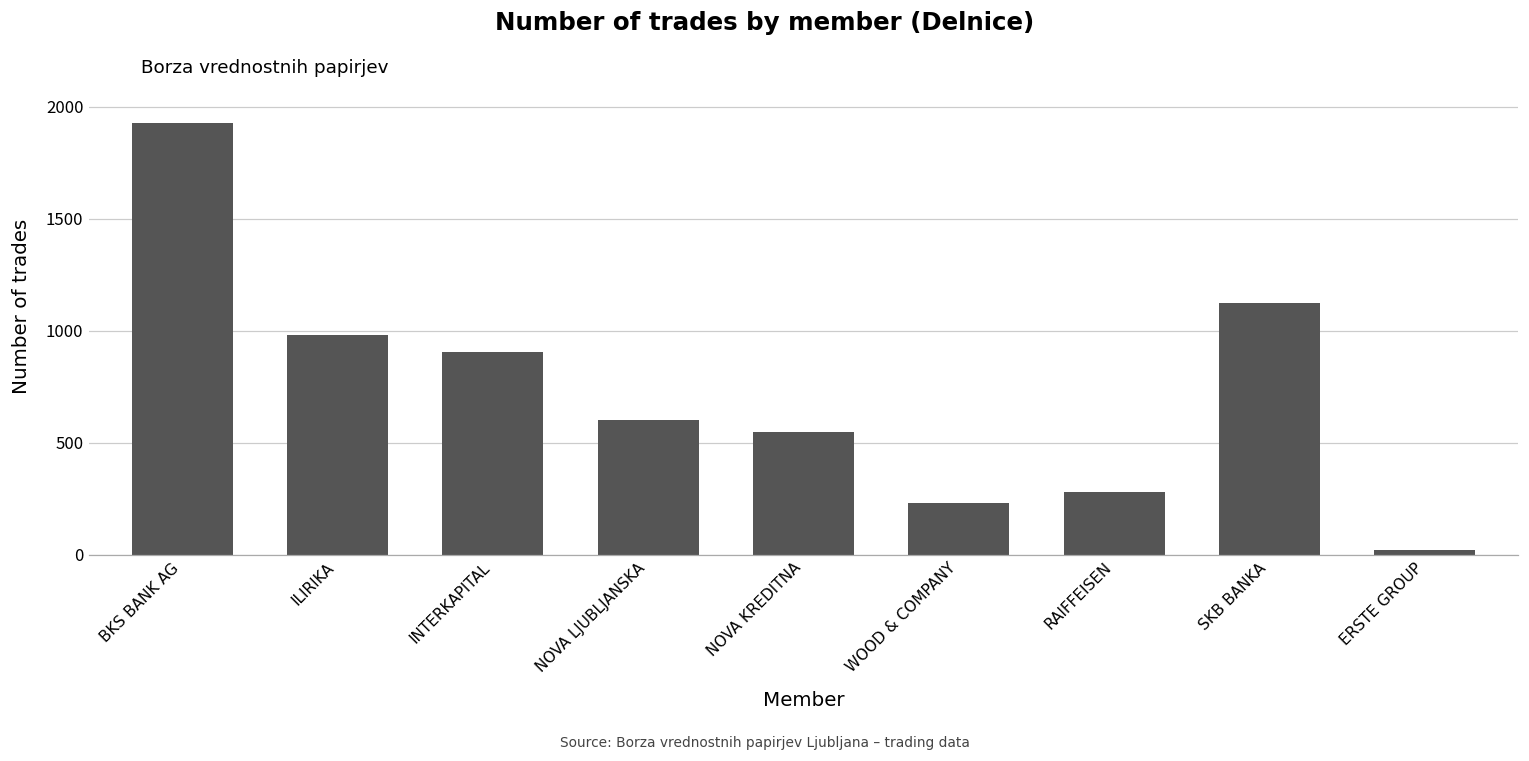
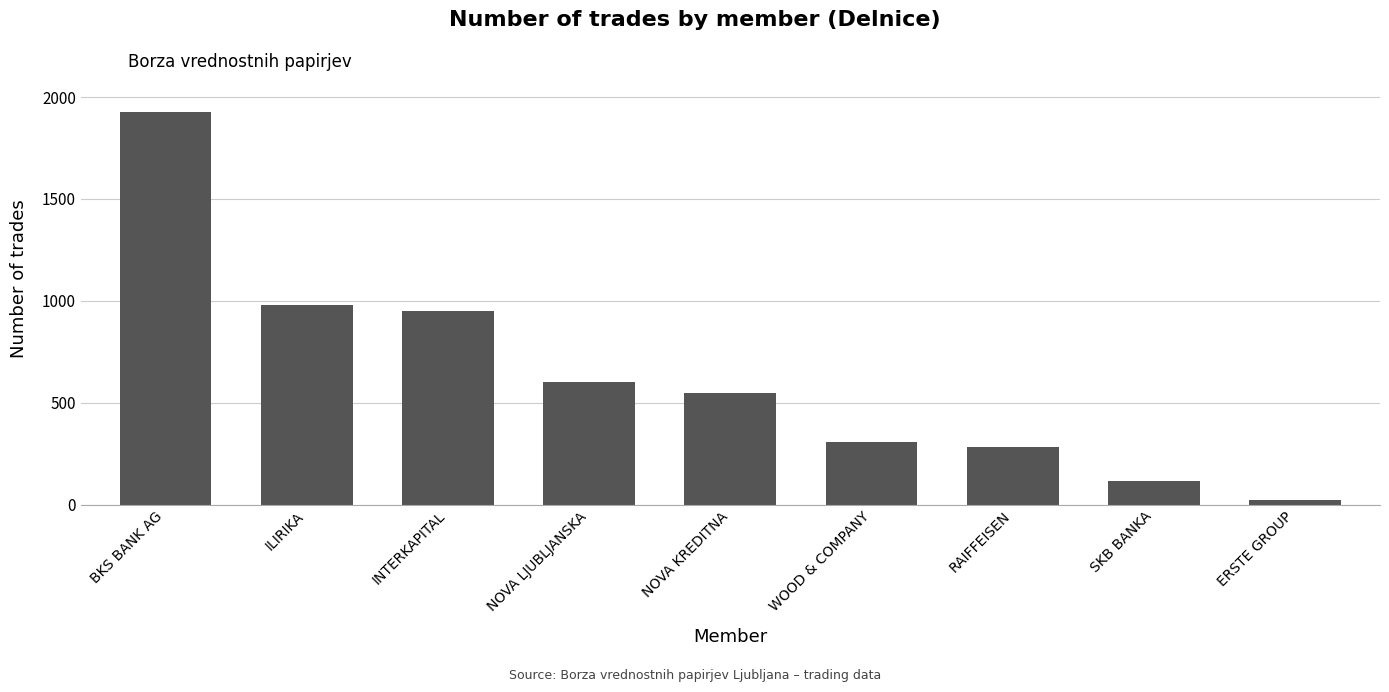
INTERKAPITAL: 900 -> 950
WOOD & COMPANY: 230 -> 310
SKB BANKA: 1120 -> 110
